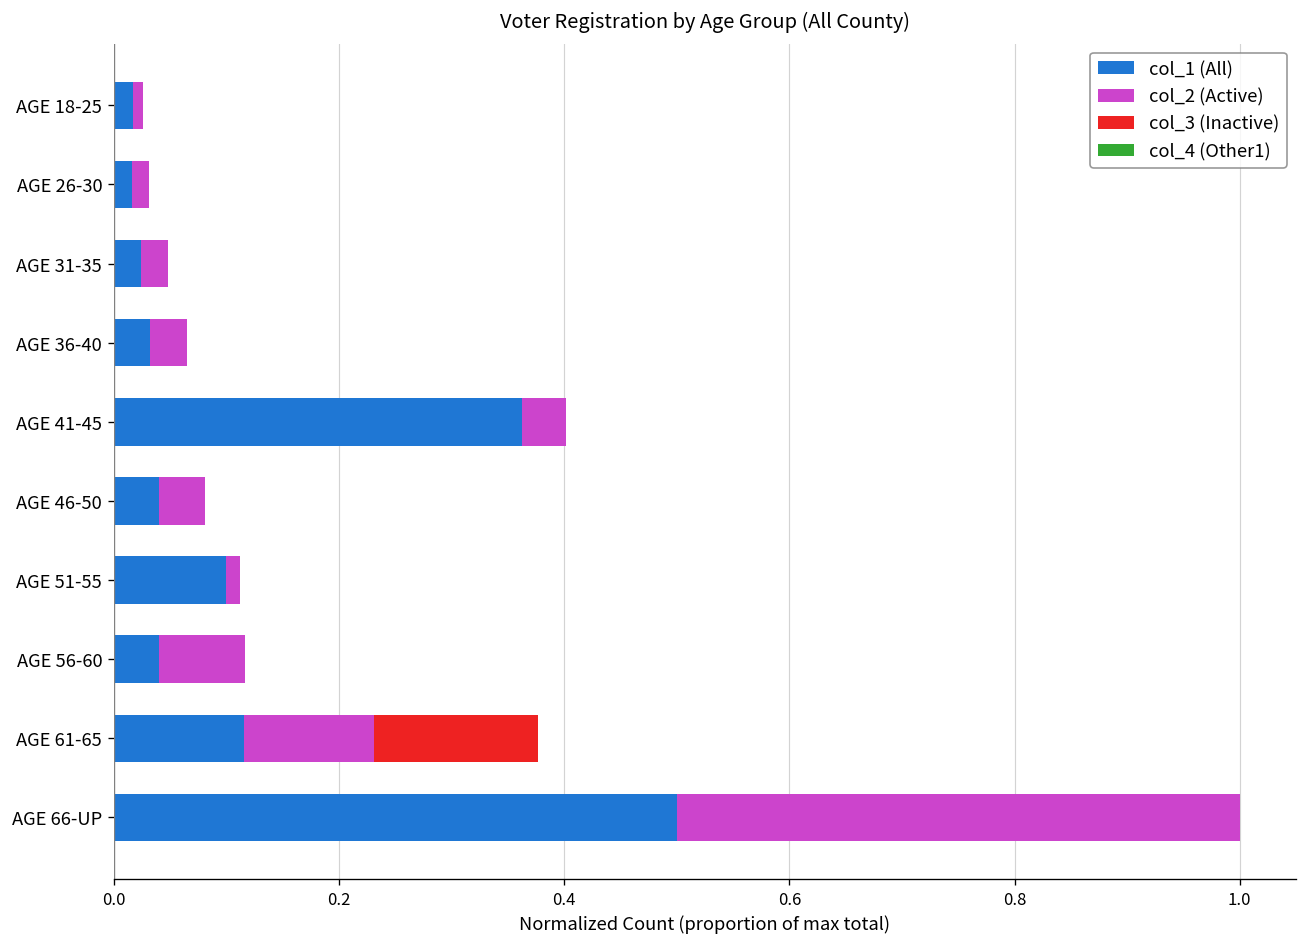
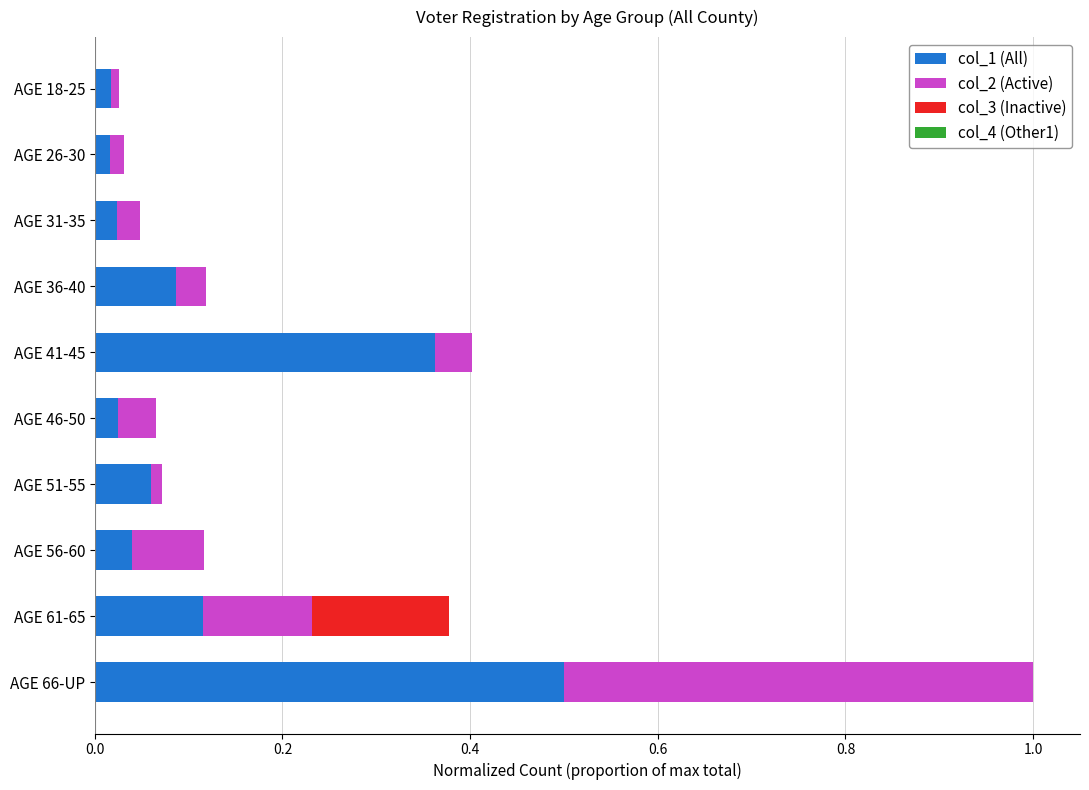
col_1 (All), AGE 36-40: 0.03 -> 0.09
col_1 (All), AGE 46-50: 0.04 -> 0.02
col_1 (All), AGE 51-55: 0.10 -> 0.06
